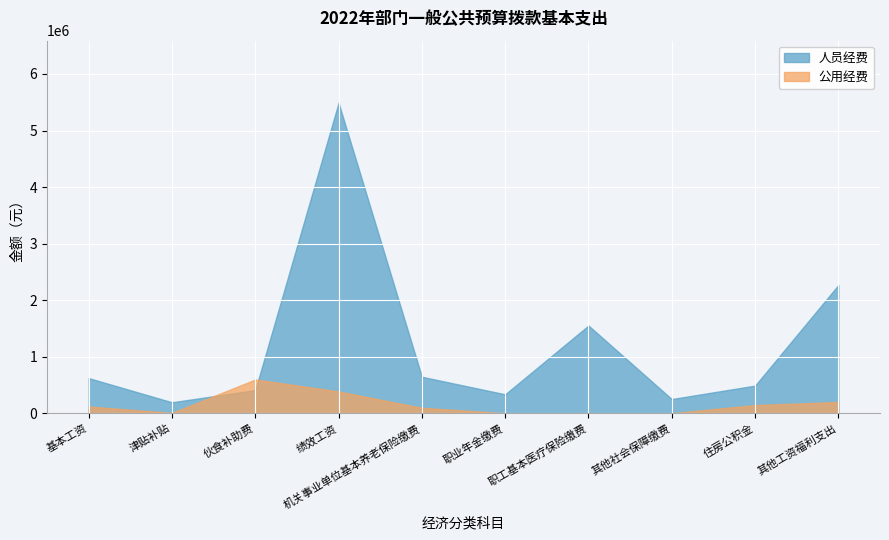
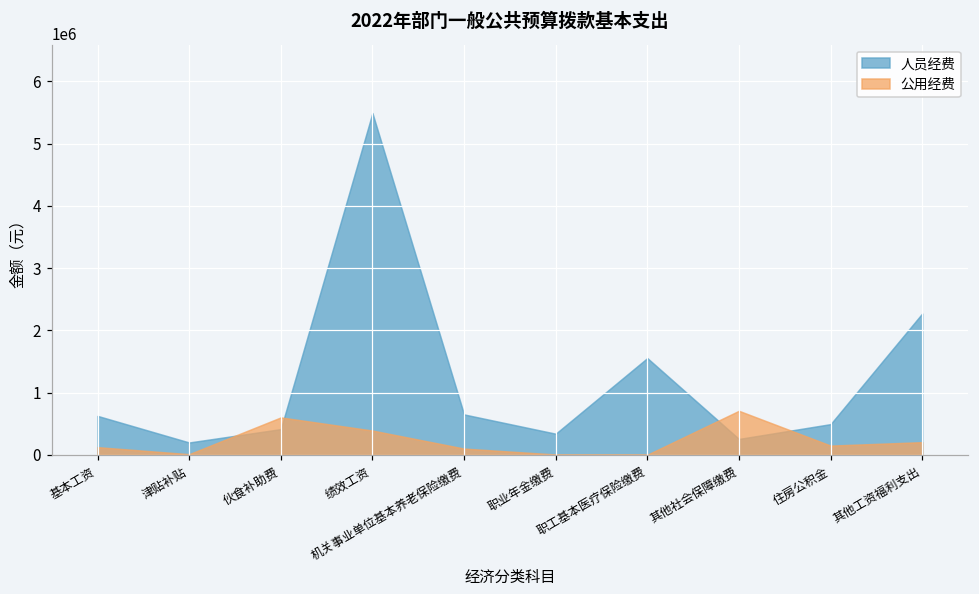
公用经费, 其他社会保障缴费: 0 -> 700000
